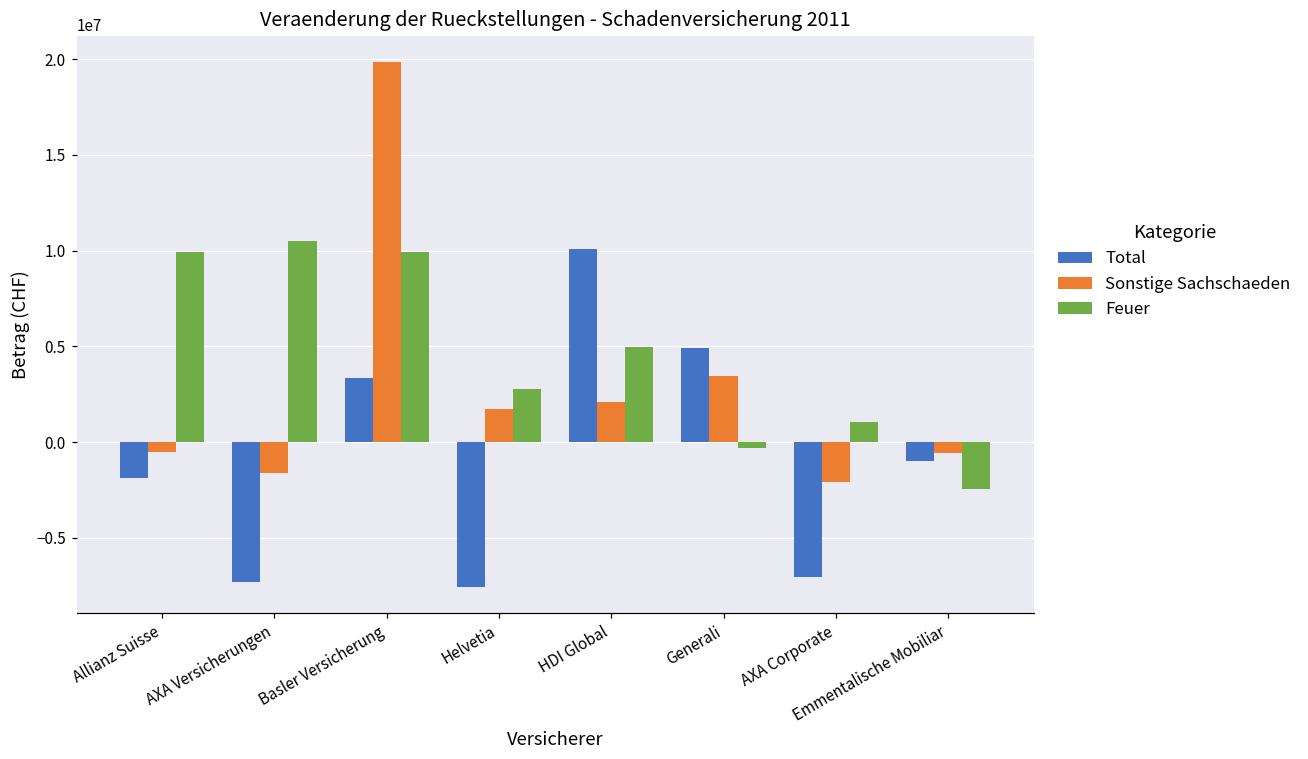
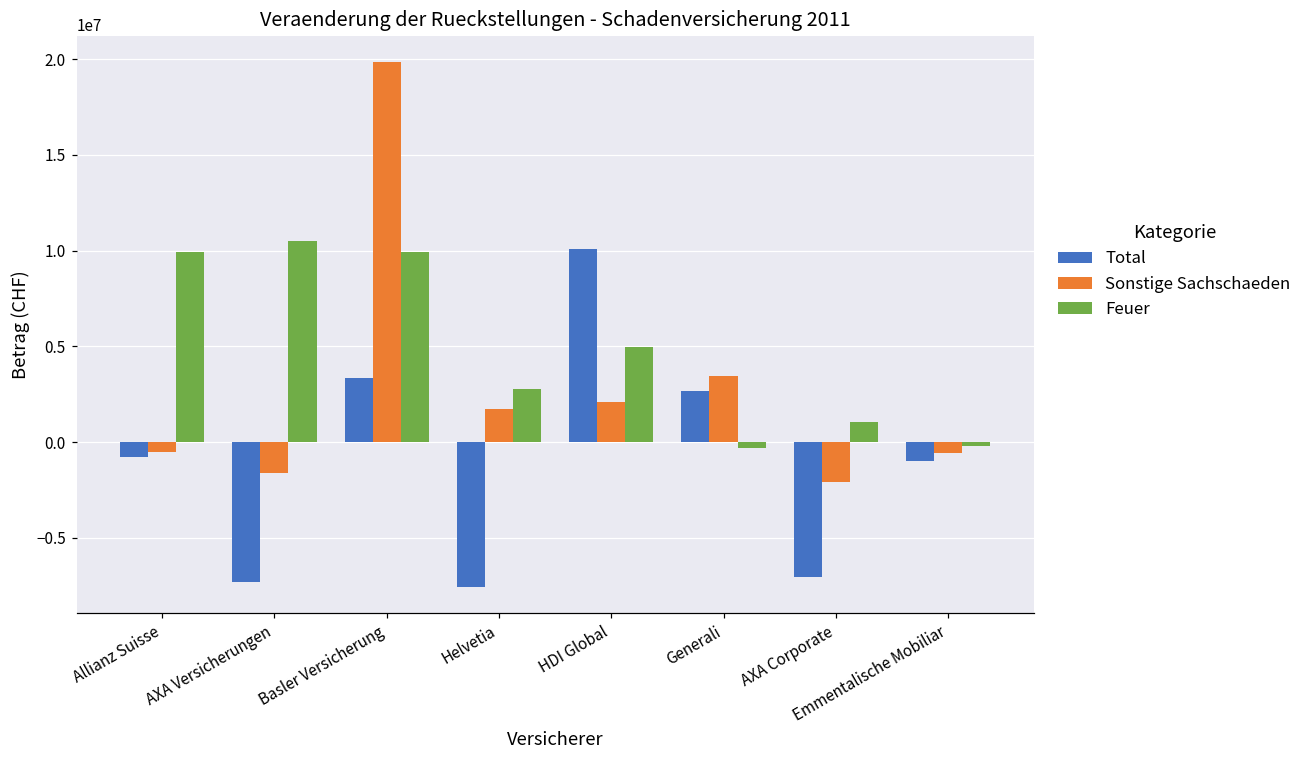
Total, Allianz Suisse: -1900000 -> -800000
Total, Generali: 4900000 -> 2700000
Feuer, Emmentalische Mobiliar: -2400000 -> -200000
